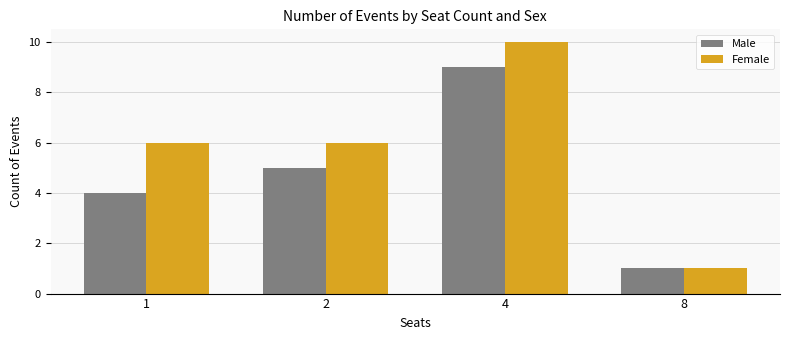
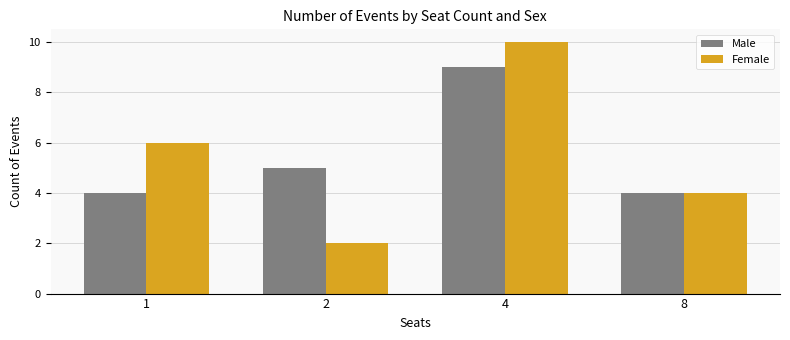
Female, 2: 6 -> 2
Male, 8: 1 -> 4
Female, 8: 1 -> 4
